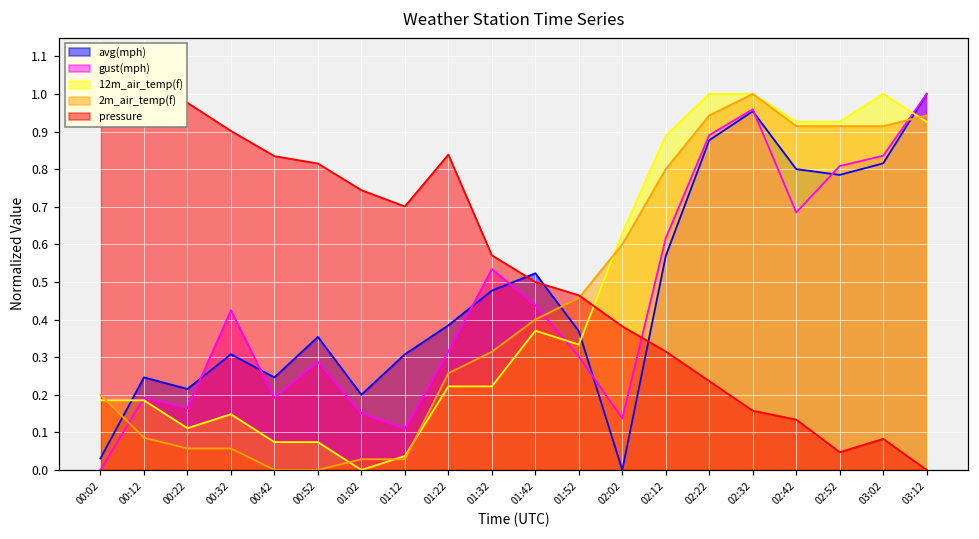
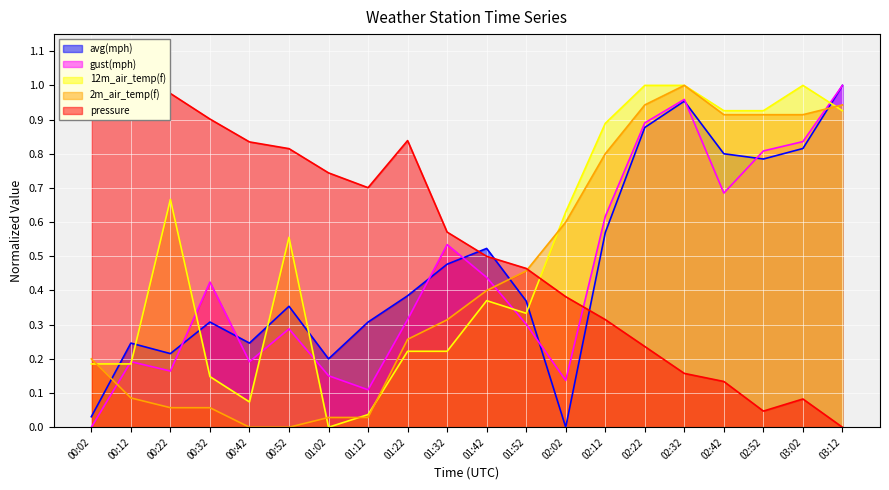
12m_air_temp(f), 00:22: 0.11 -> 0.67
12m_air_temp(f), 00:52: 0.07 -> 0.56
